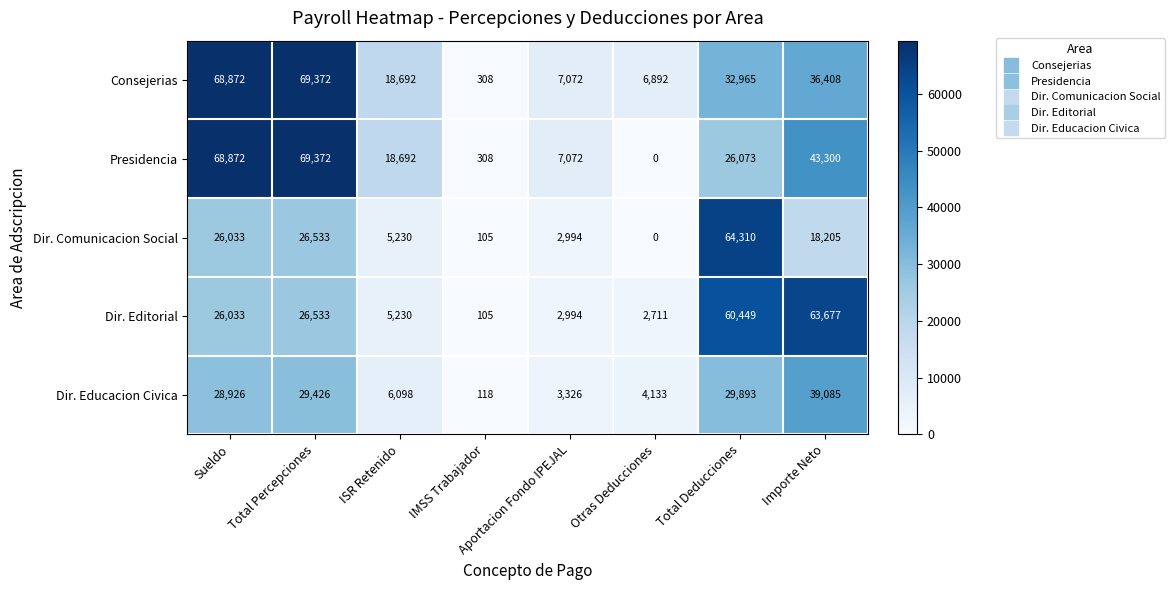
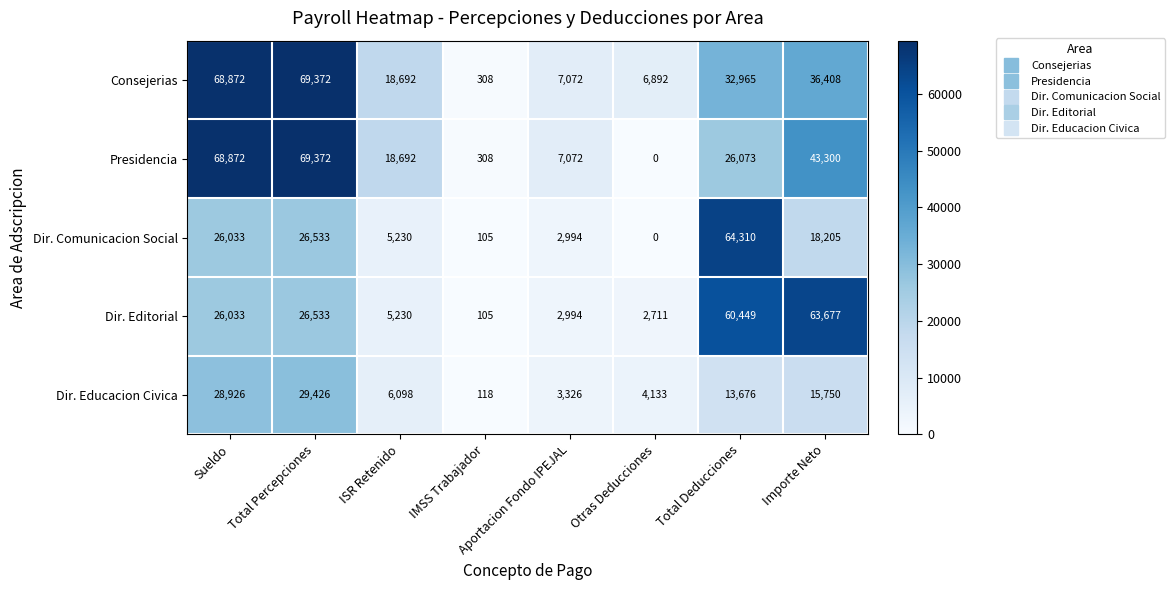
Dir. Educacion Civica, Total Deducciones: 29,893 -> 13,676
Dir. Educacion Civica, Importe Neto: 39,085 -> 15,750
